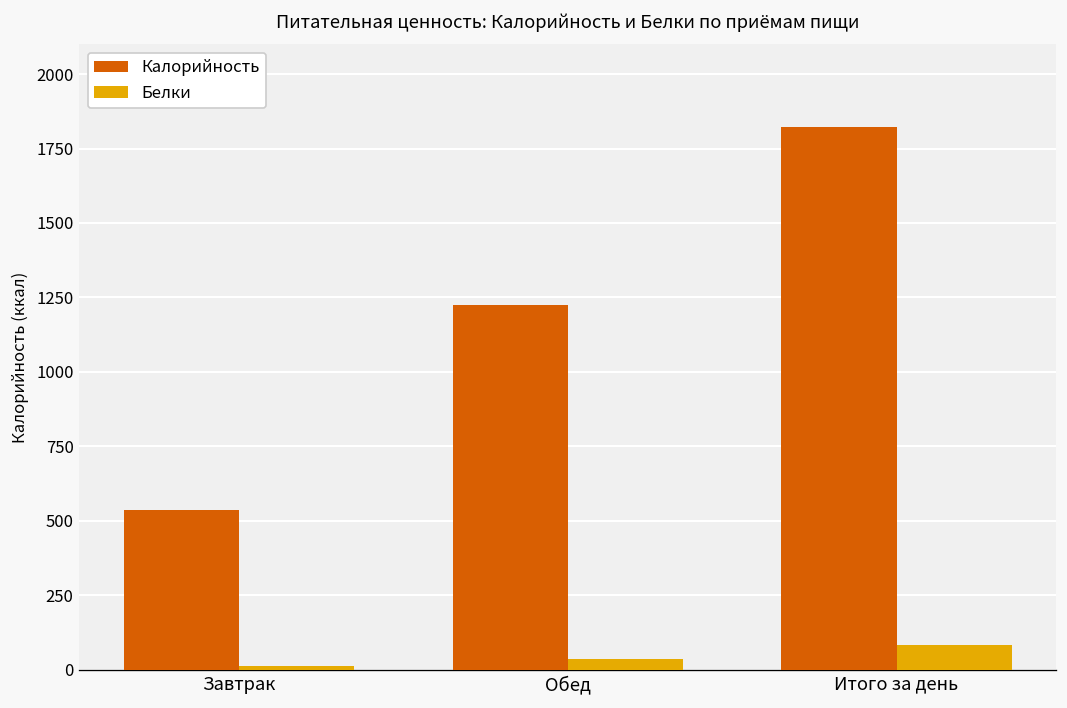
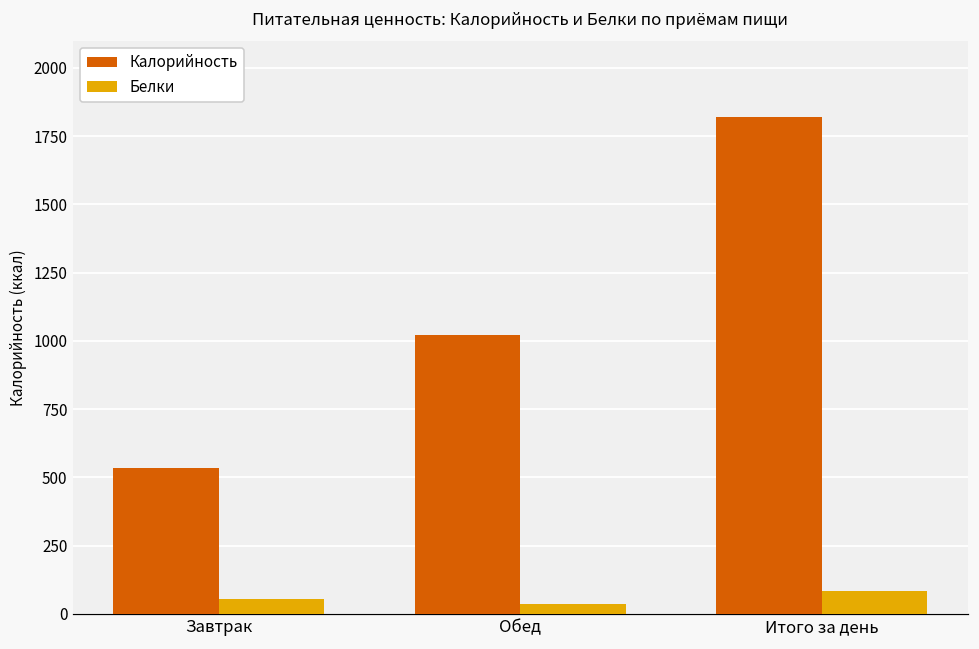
Белки, Завтрак: 10 -> 50
Калорийность, Обед: 1220 -> 1020
